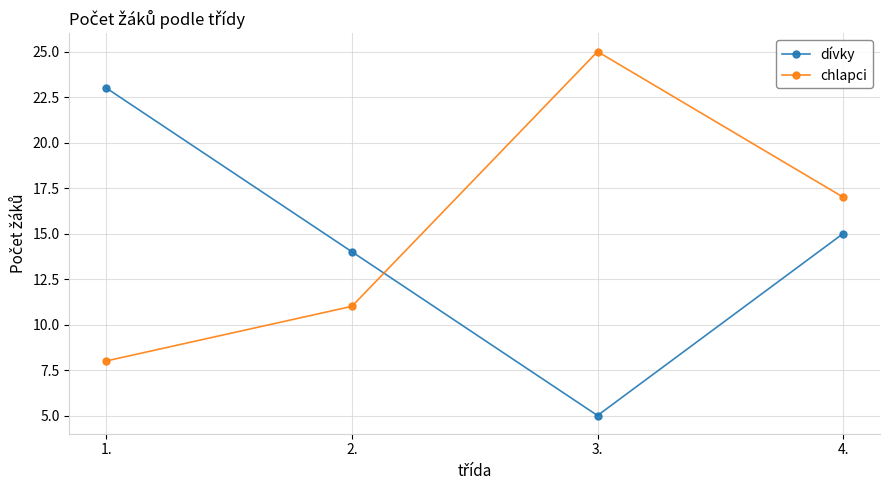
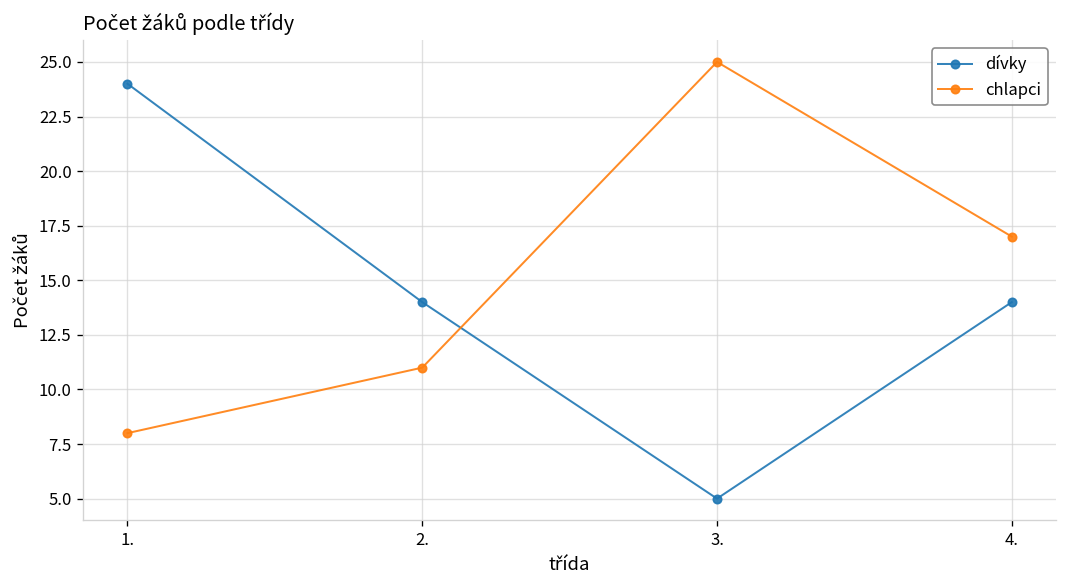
dívky, 1.: 23 -> 24
dívky, 4.: 15 -> 14
